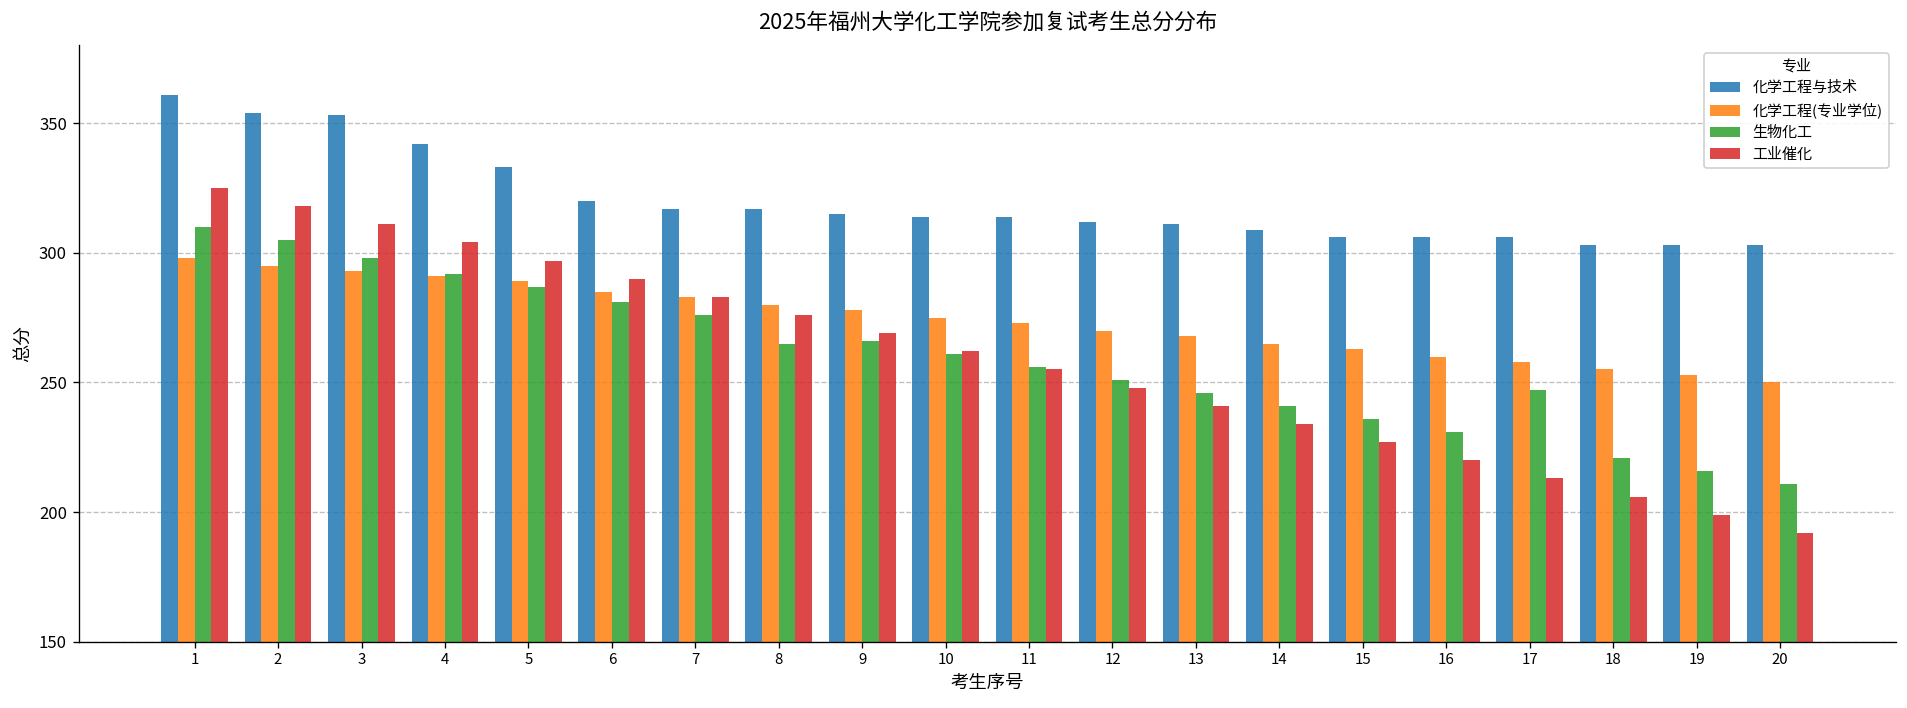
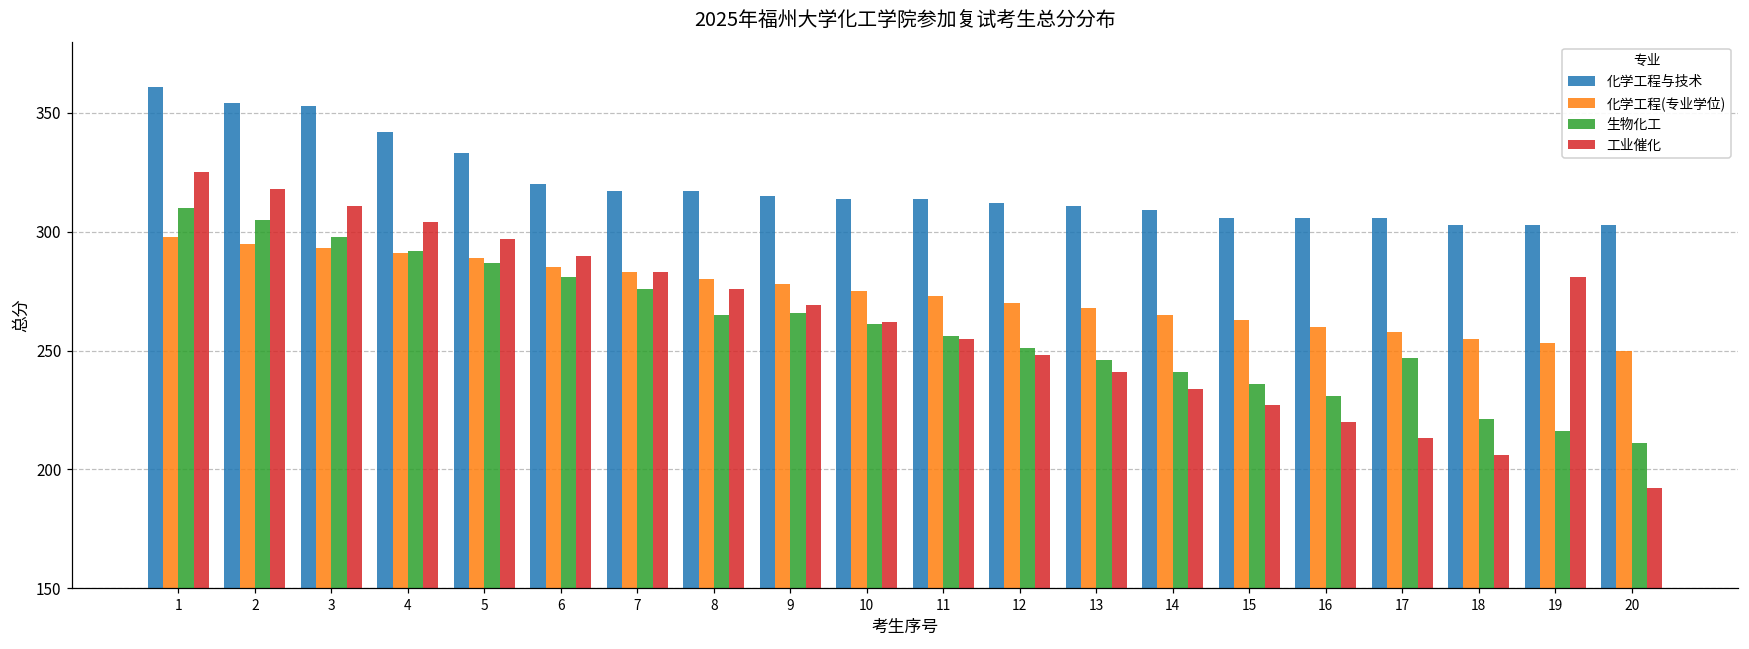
工业催化, 19: 199 -> 281
